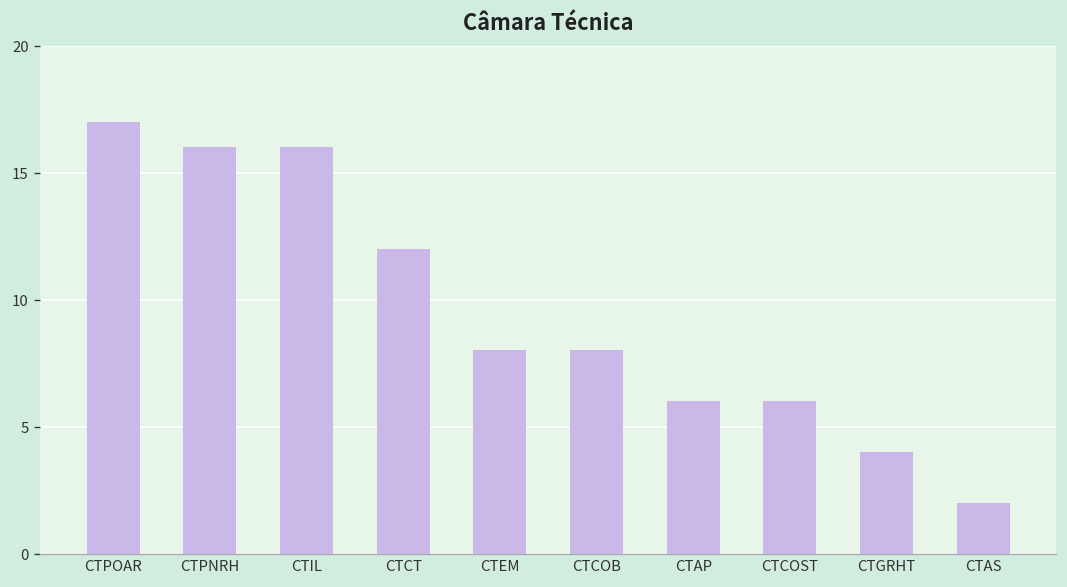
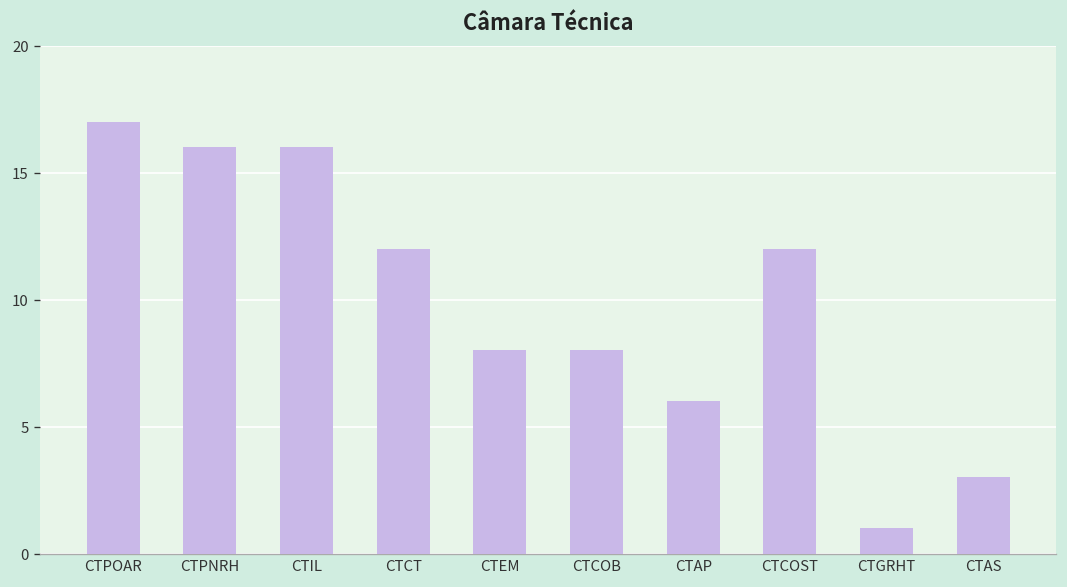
CTCOST: 6 -> 12
CTGRHT: 4 -> 1
CTAS: 2 -> 3
